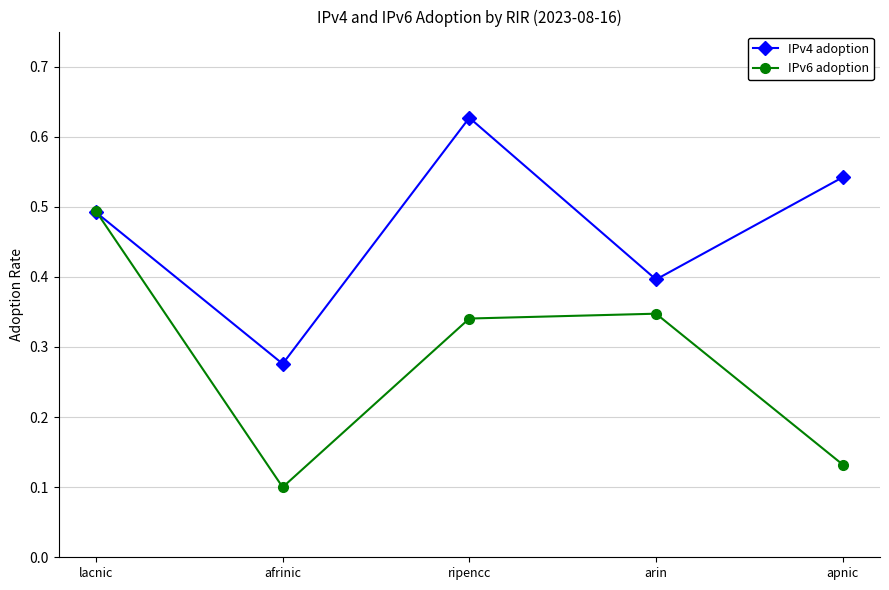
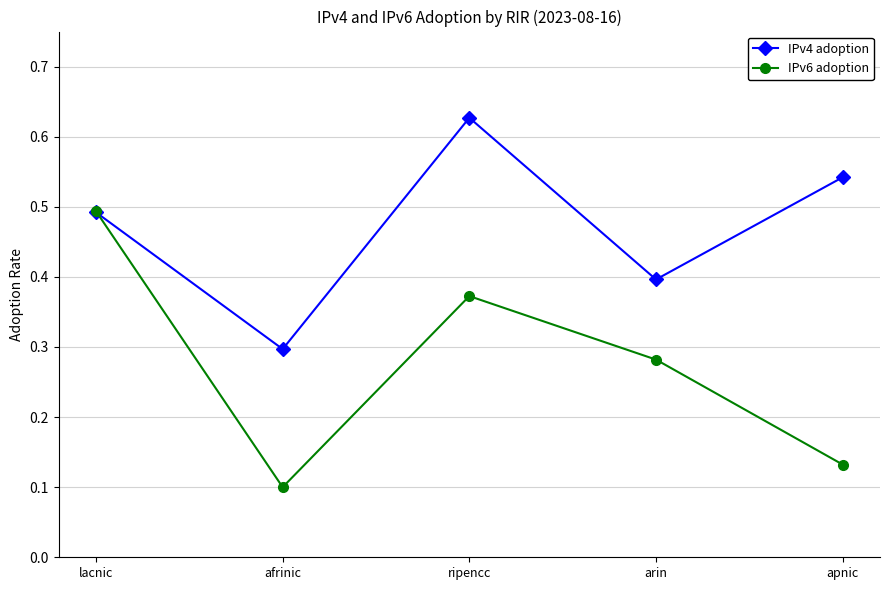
IPv4 adoption, afrinic: 0.28 -> 0.30
IPv6 adoption, ripencc: 0.34 -> 0.37
IPv6 adoption, arin: 0.35 -> 0.28
